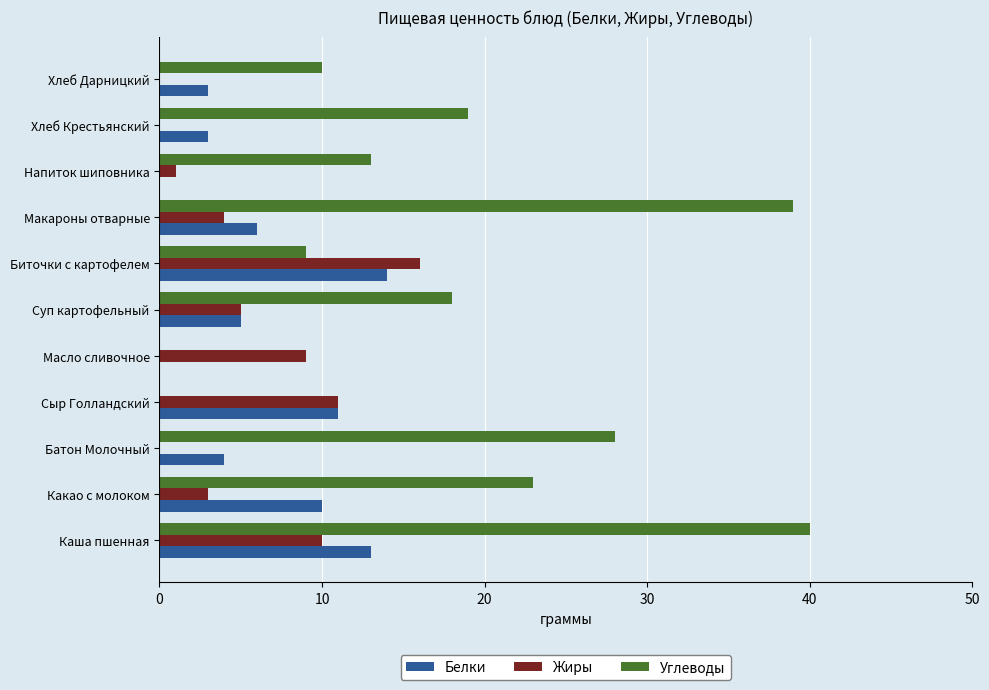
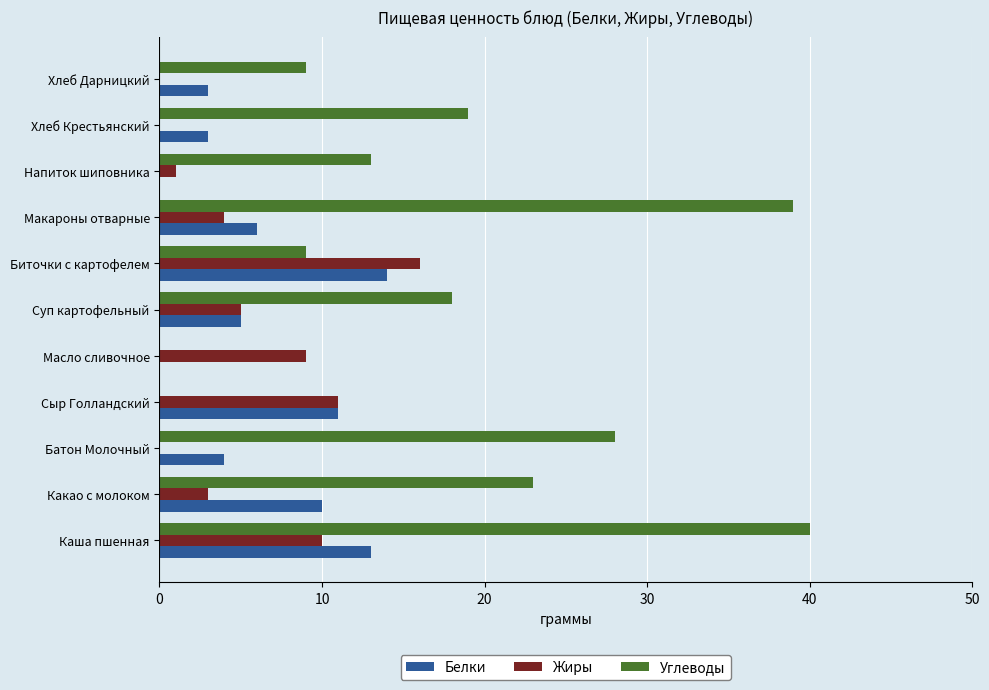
Углеводы, Хлеб Дарницкий: 10 -> 9
